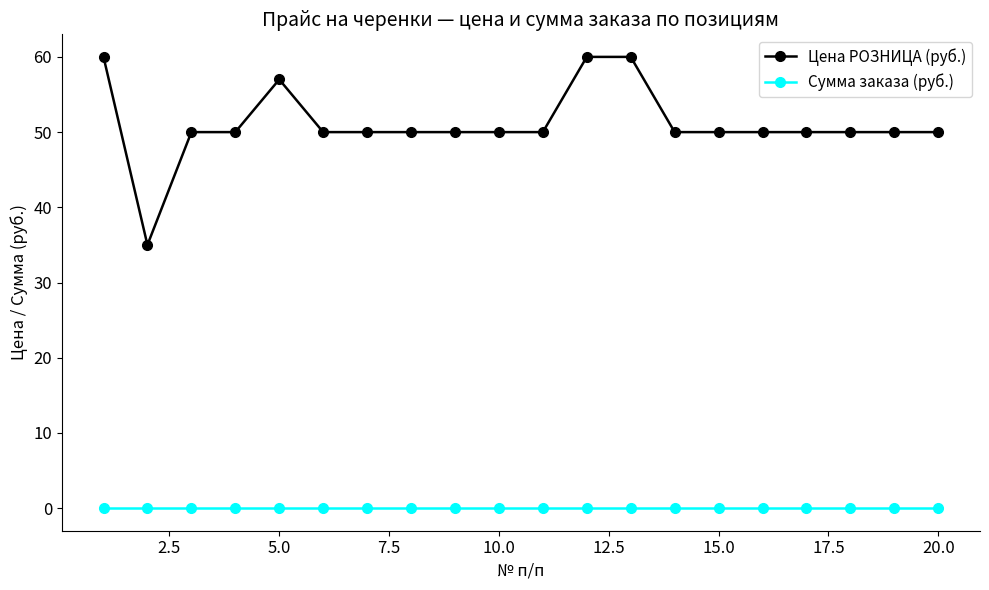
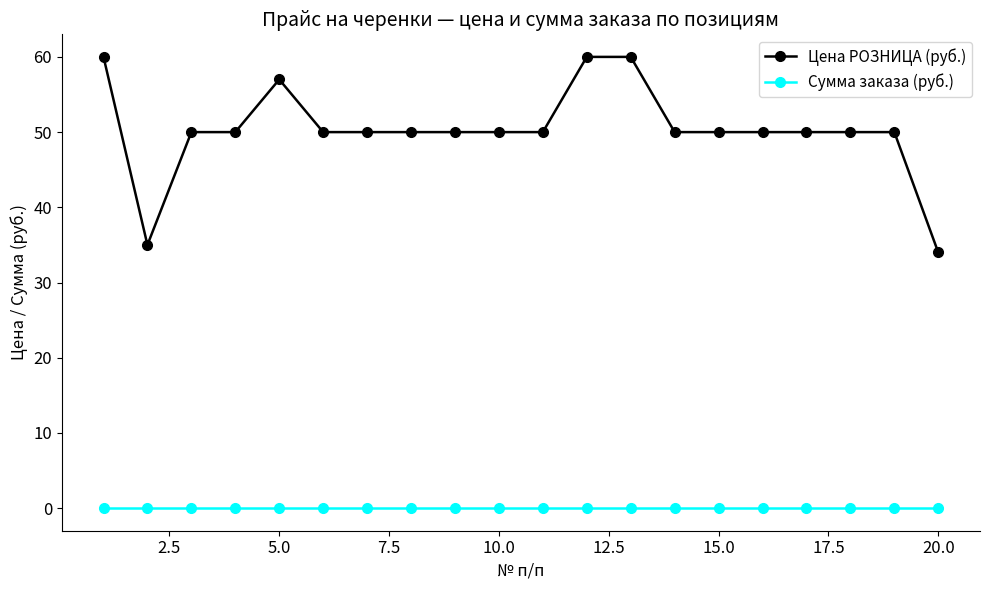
Цена РОЗНИЦА (руб.), 20.0: 50 -> 34
